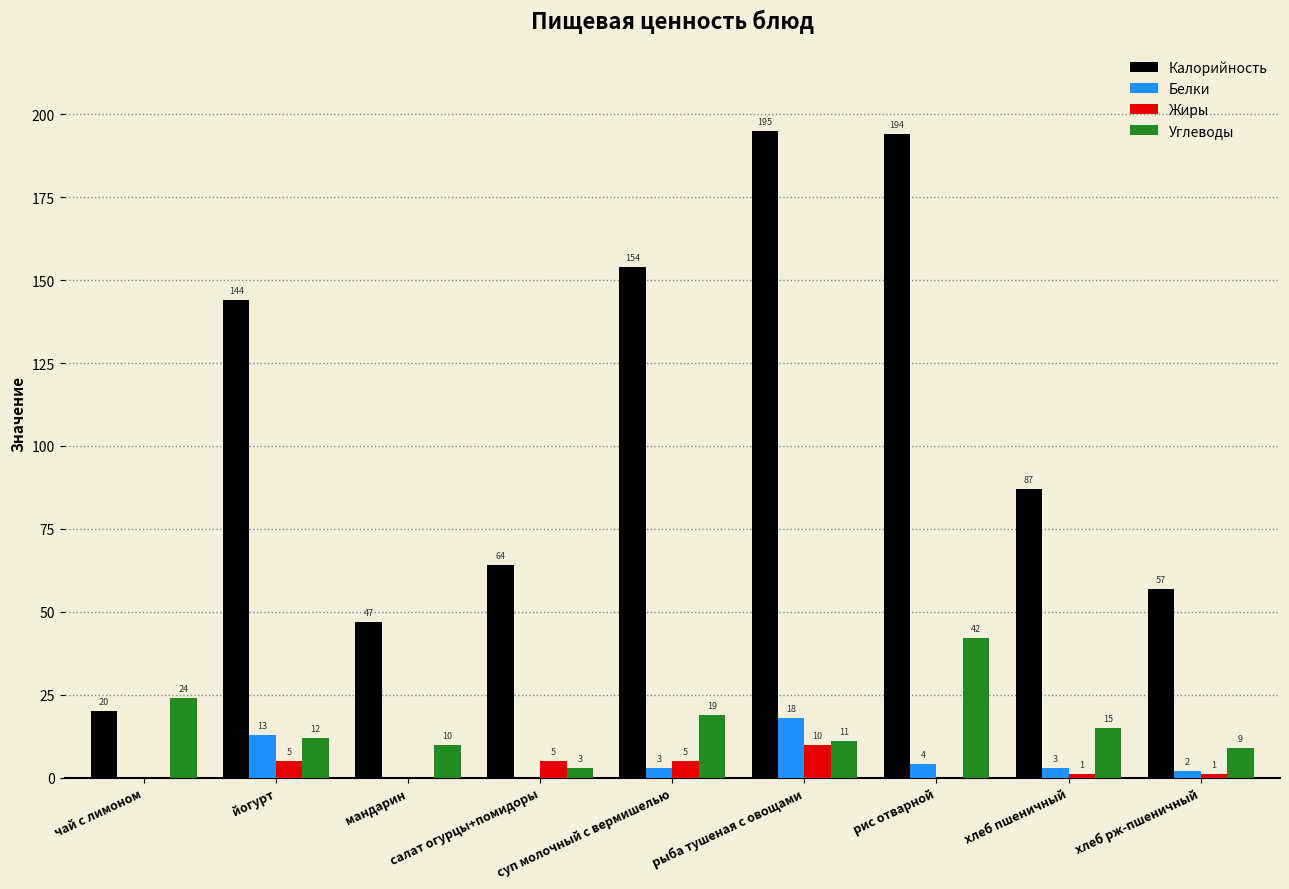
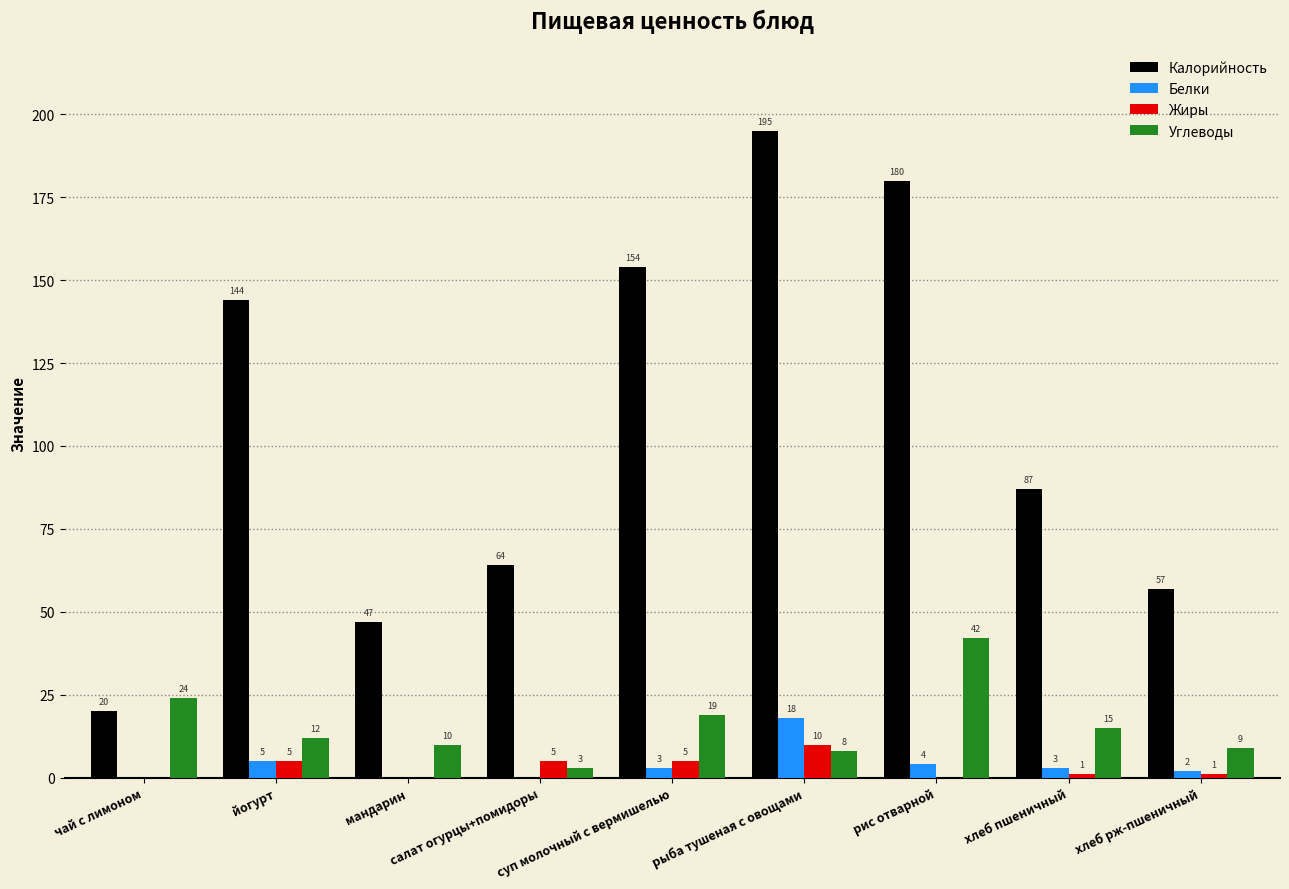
Белки, йогурт: 13 -> 5
Углеводы, рыба тушеная с овощами: 11 -> 8
Калорийность, рис отварной: 194 -> 180
